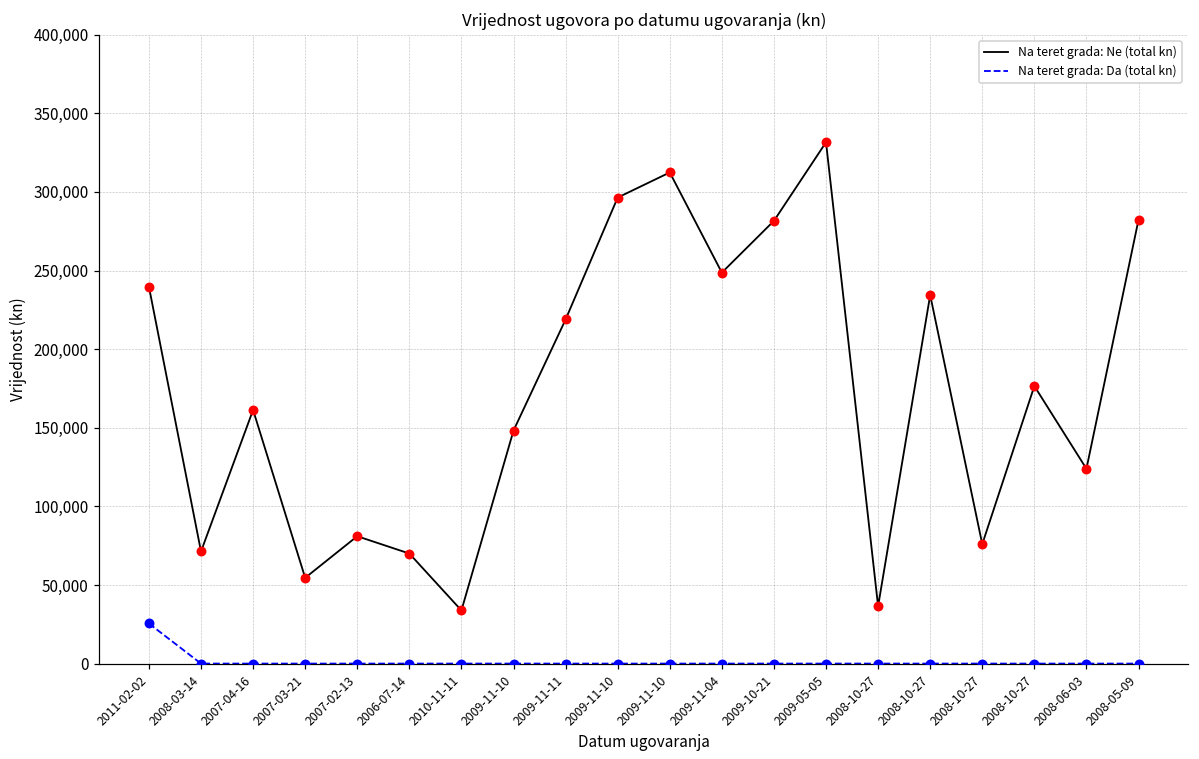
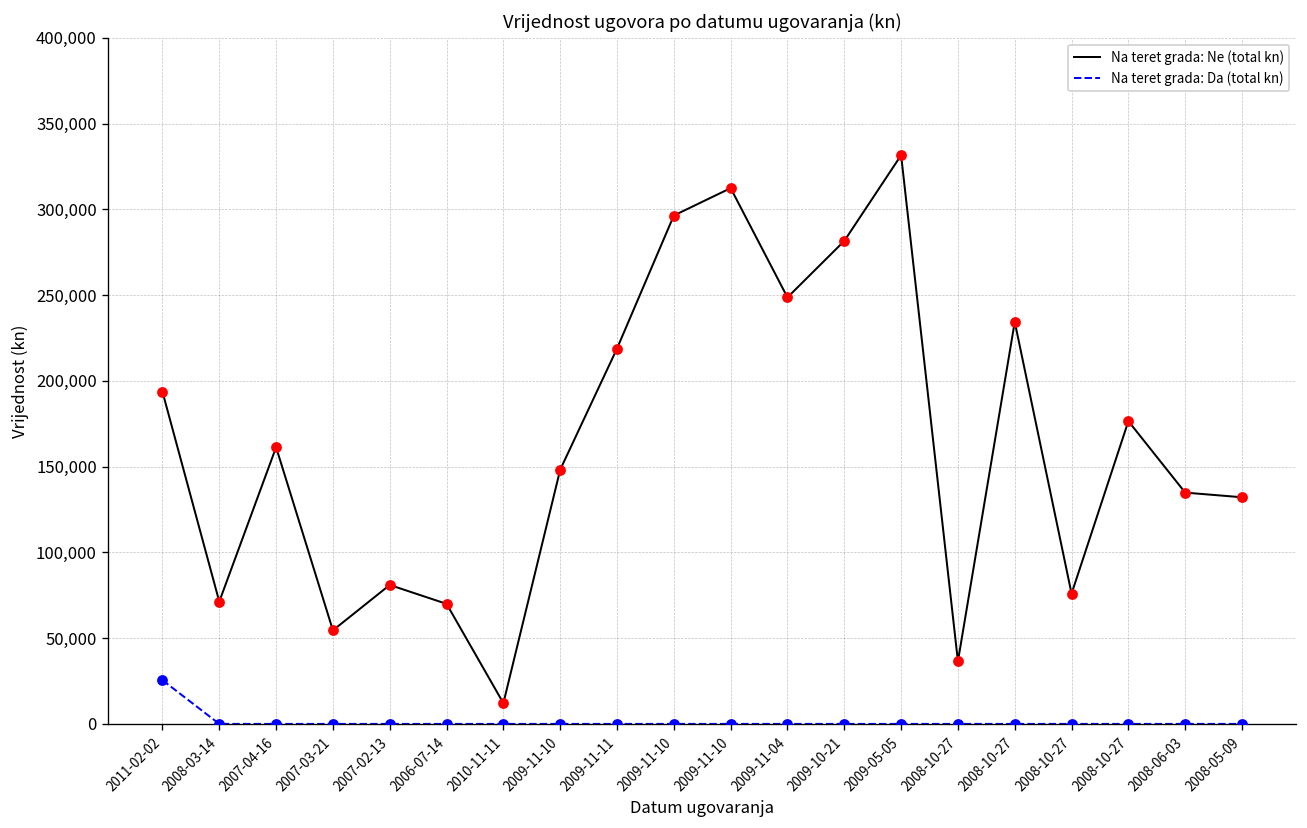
Na teret grada: Ne (total kn), 2011-02-02: 240,000 -> 194,000
Na teret grada: Ne (total kn), 2010-11-11: 34,000 -> 12,000
Na teret grada: Ne (total kn), 2008-06-03: 124,000 -> 135,000
Na teret grada: Ne (total kn), 2008-05-09: 282,000 -> 132,000
